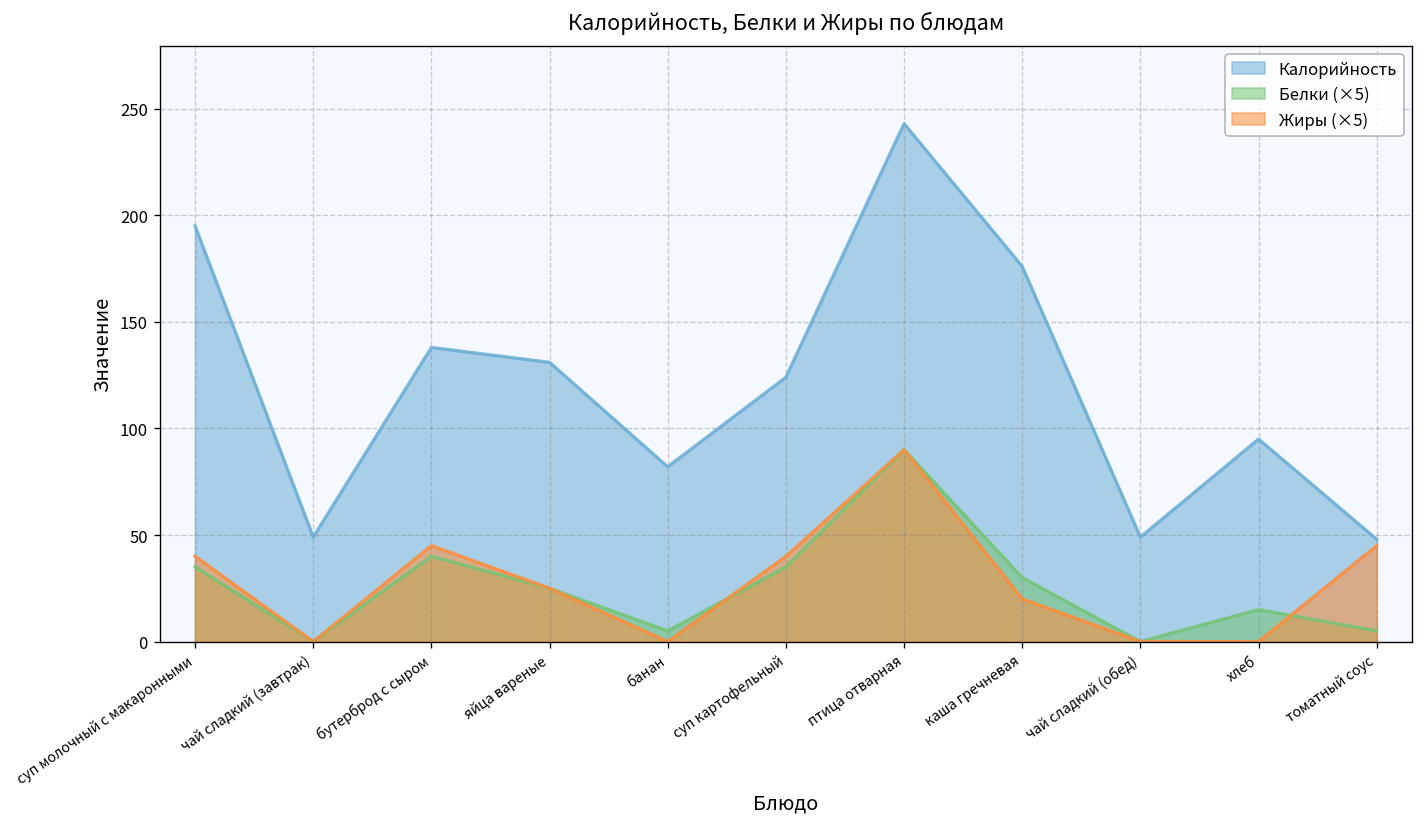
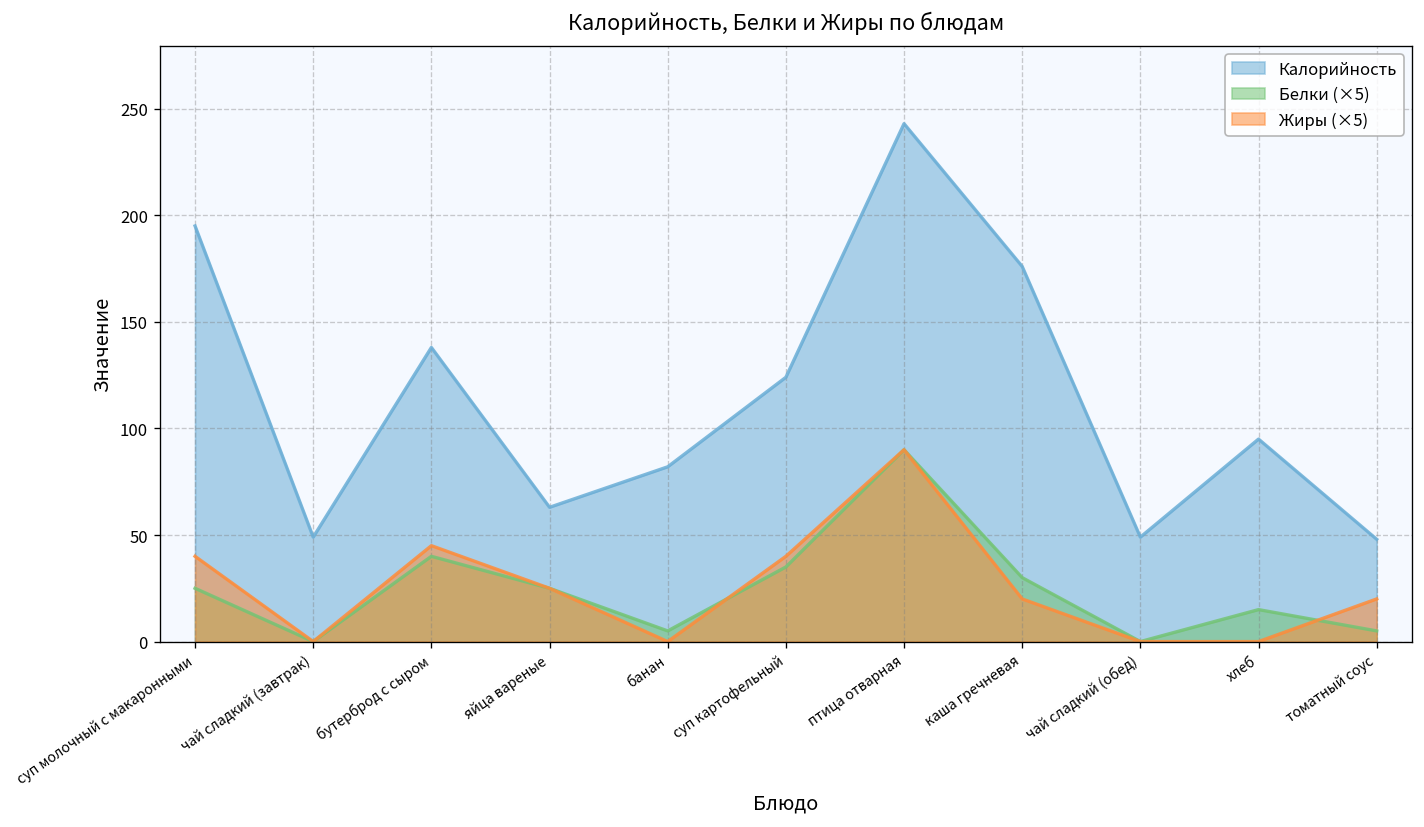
Белки (×5), суп молочный с макаронными: 35 -> 25
Калорийность, яйца вареные: 131 -> 63
Жиры (×5), томатный соус: 45 -> 20
